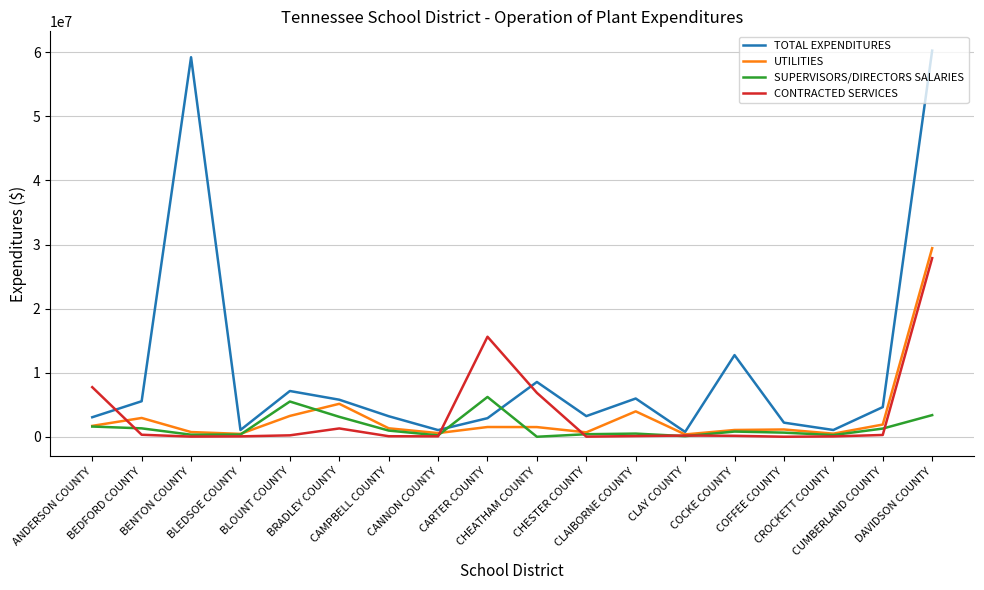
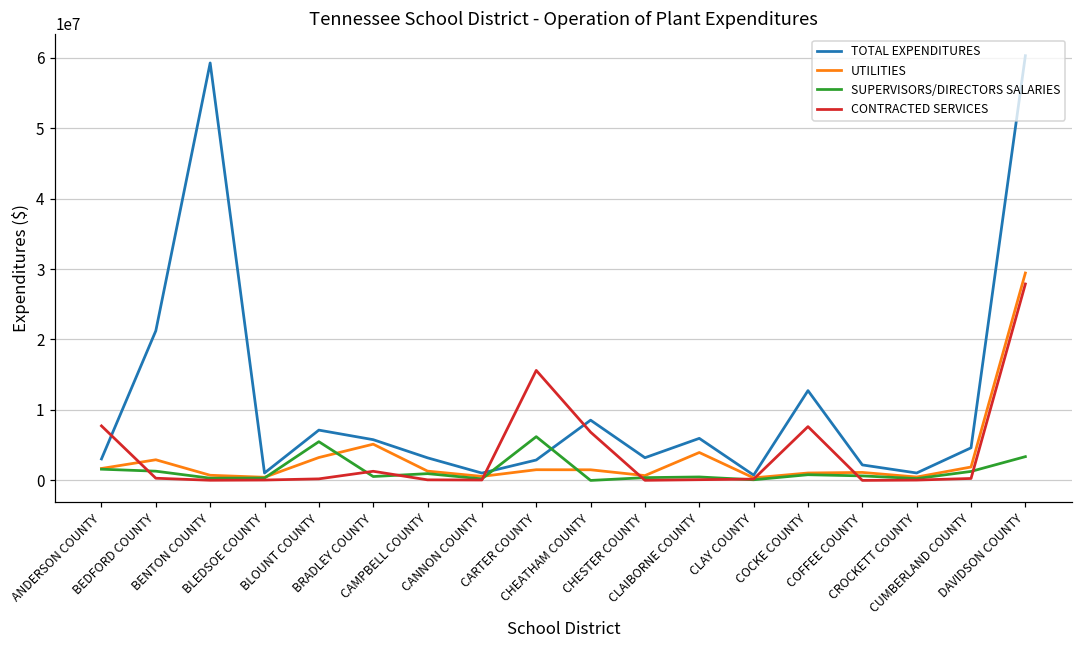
TOTAL EXPENDITURES, BEDFORD COUNTY: 6000000 -> 21000000
SUPERVISORS/DIRECTORS SALARIES, BRADLEY COUNTY: 3000000 -> 1000000
CONTRACTED SERVICES, COCKE COUNTY: 0 -> 8000000
